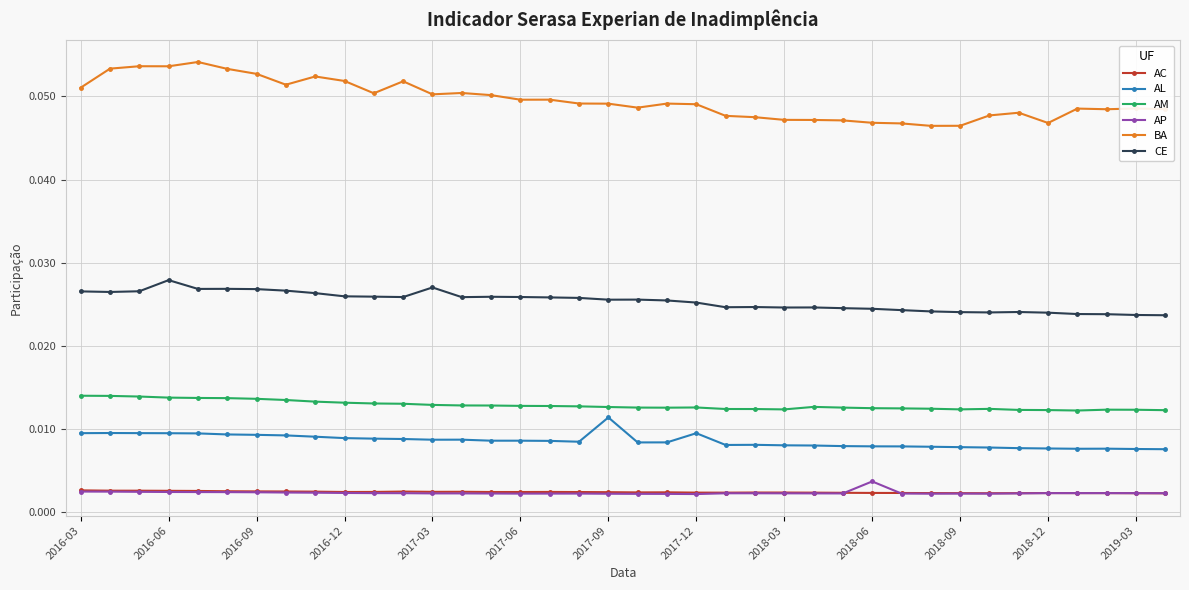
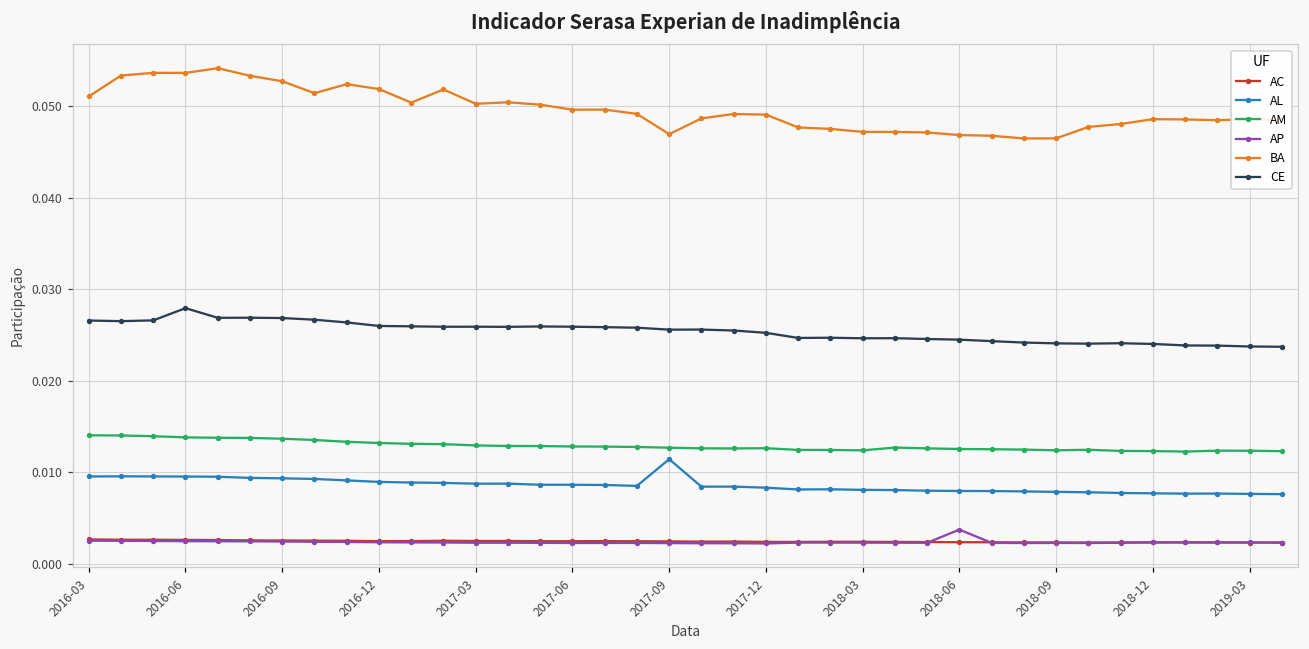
CE, 2017-03: 0.027 -> 0.026
BA, 2017-09: 0.049 -> 0.047
AL, 2017-12: 0.010 -> 0.008
BA, 2018-12: 0.047 -> 0.049
